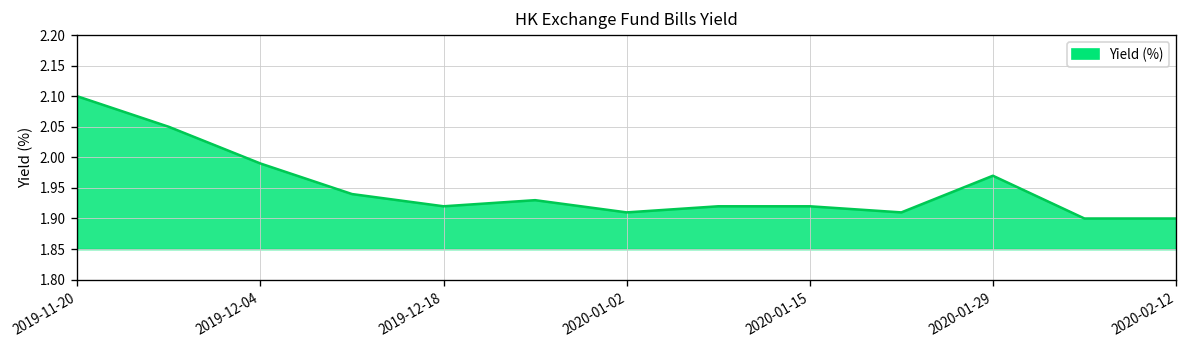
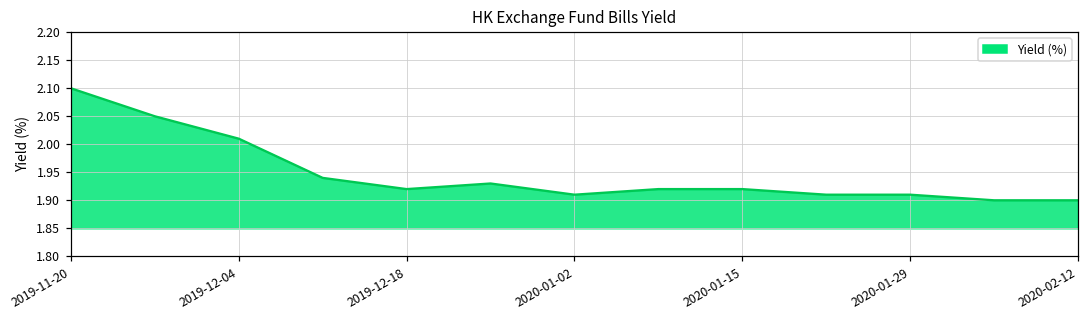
2019-12-04: 1.99 -> 2.01
2020-01-29: 1.97 -> 1.91
